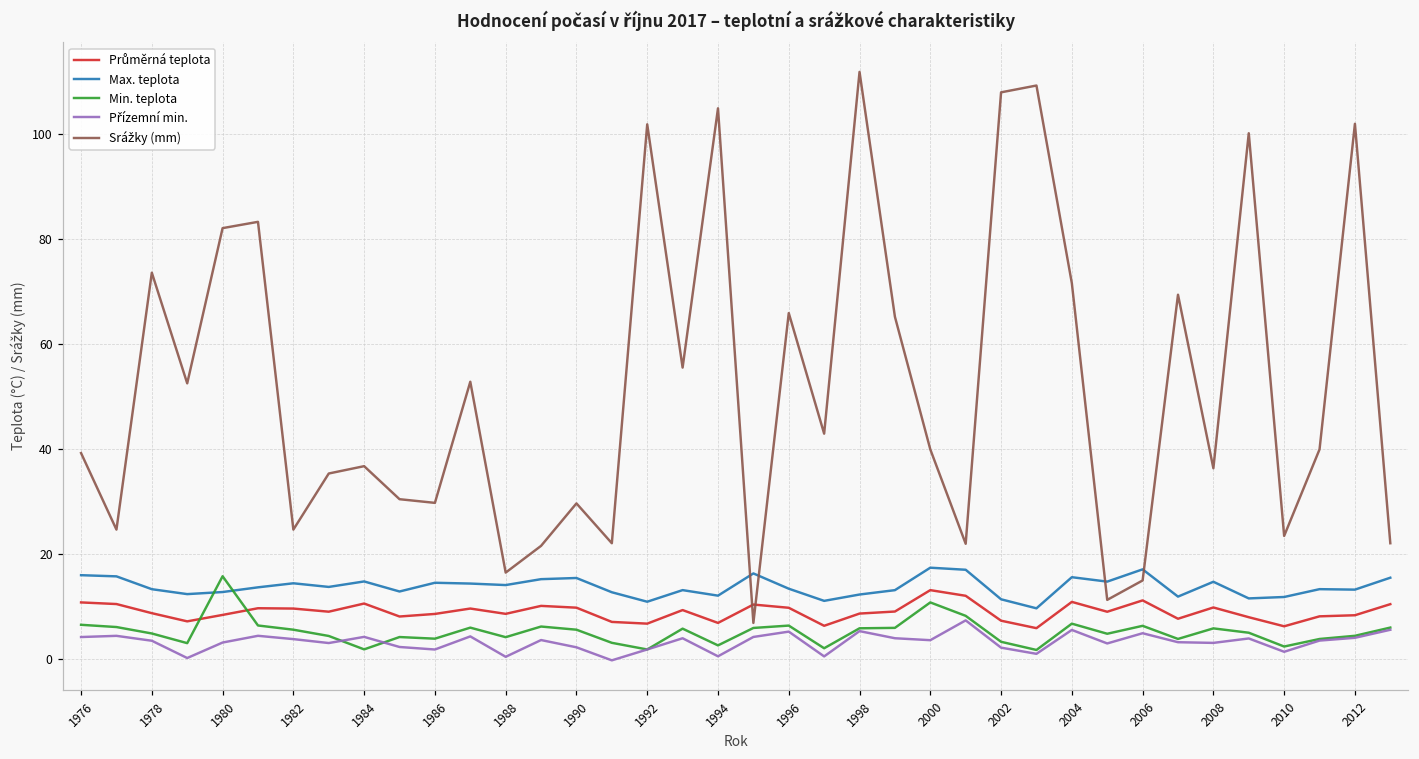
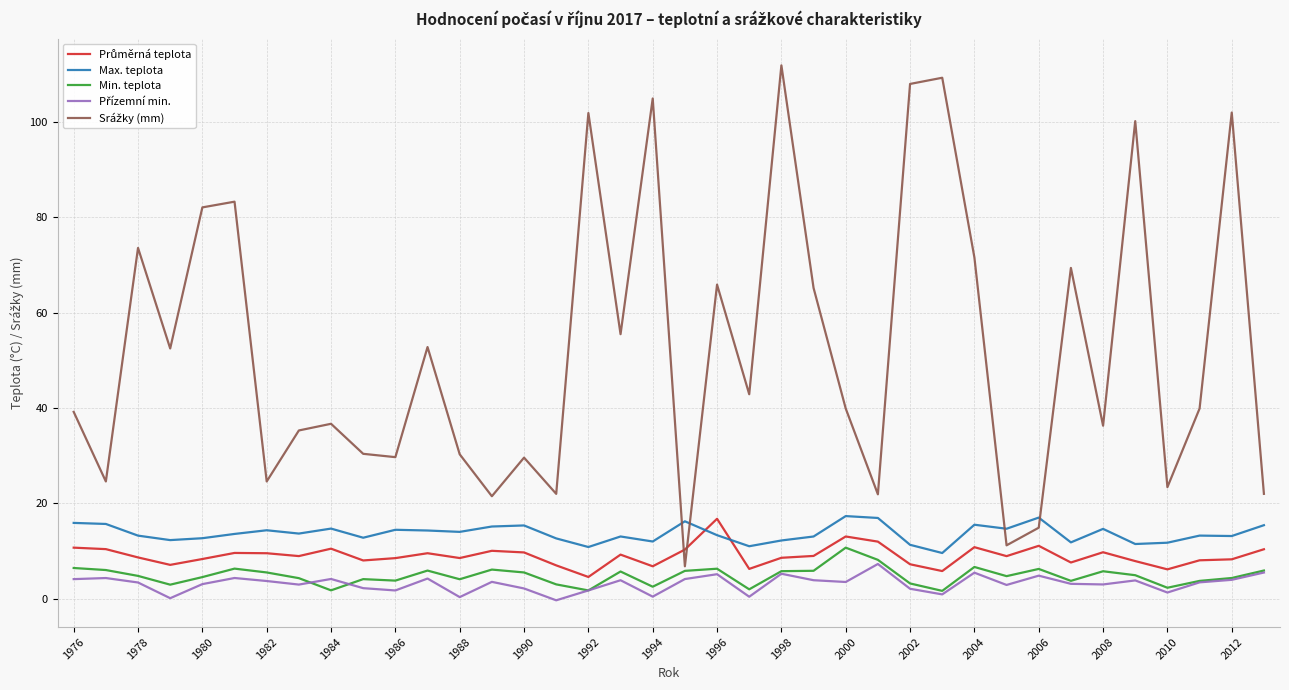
Min. teplota, 1980: 16 -> 5
Srážky (mm), 1988: 16 -> 30
Průměrná teplota, 1992: 7 -> 5
Průměrná teplota, 1996: 10 -> 17
